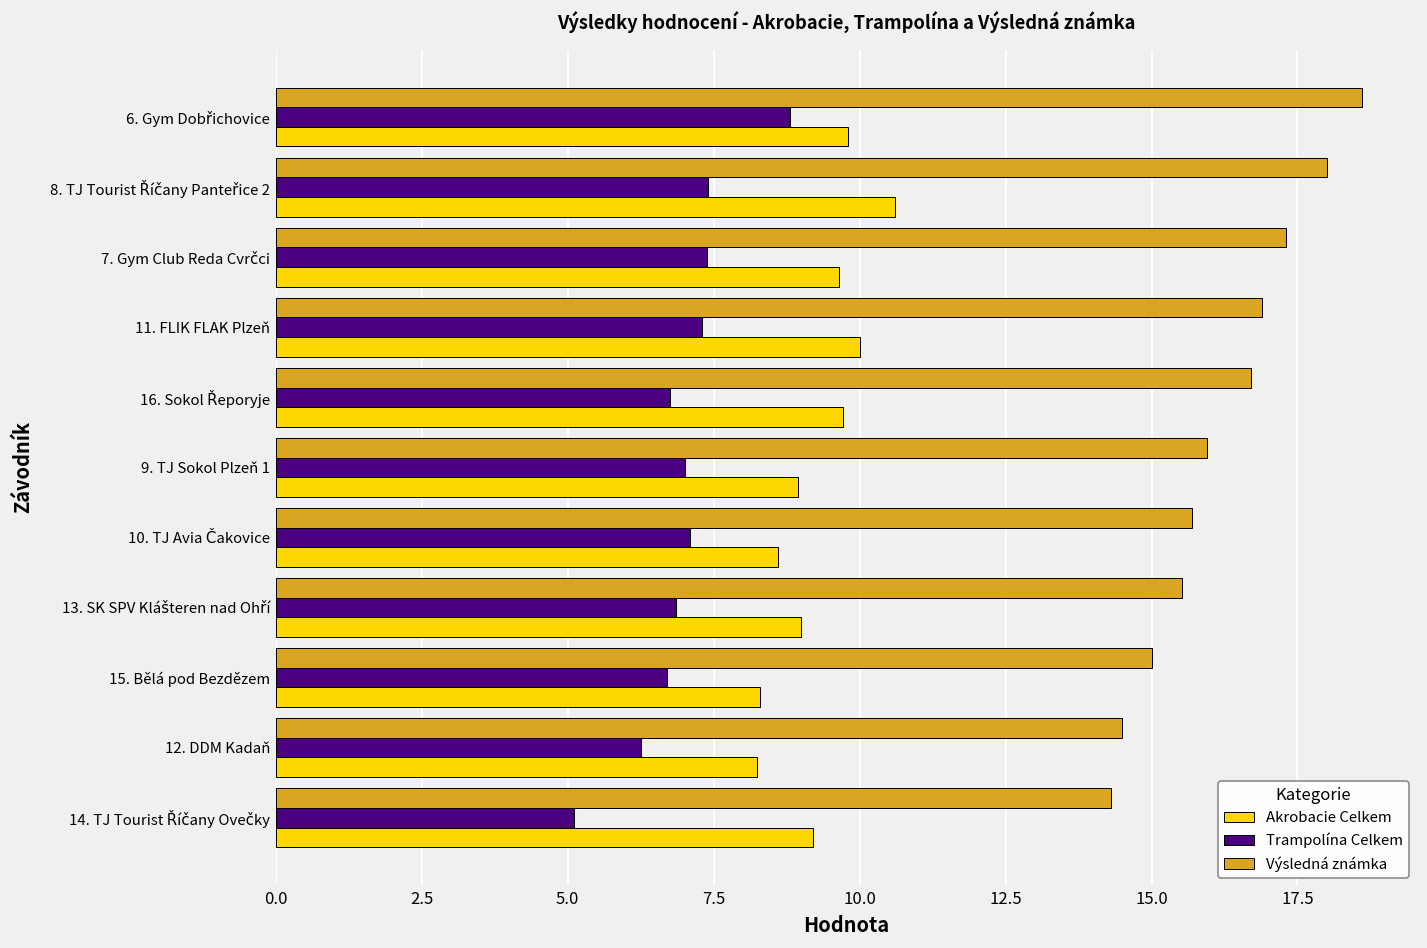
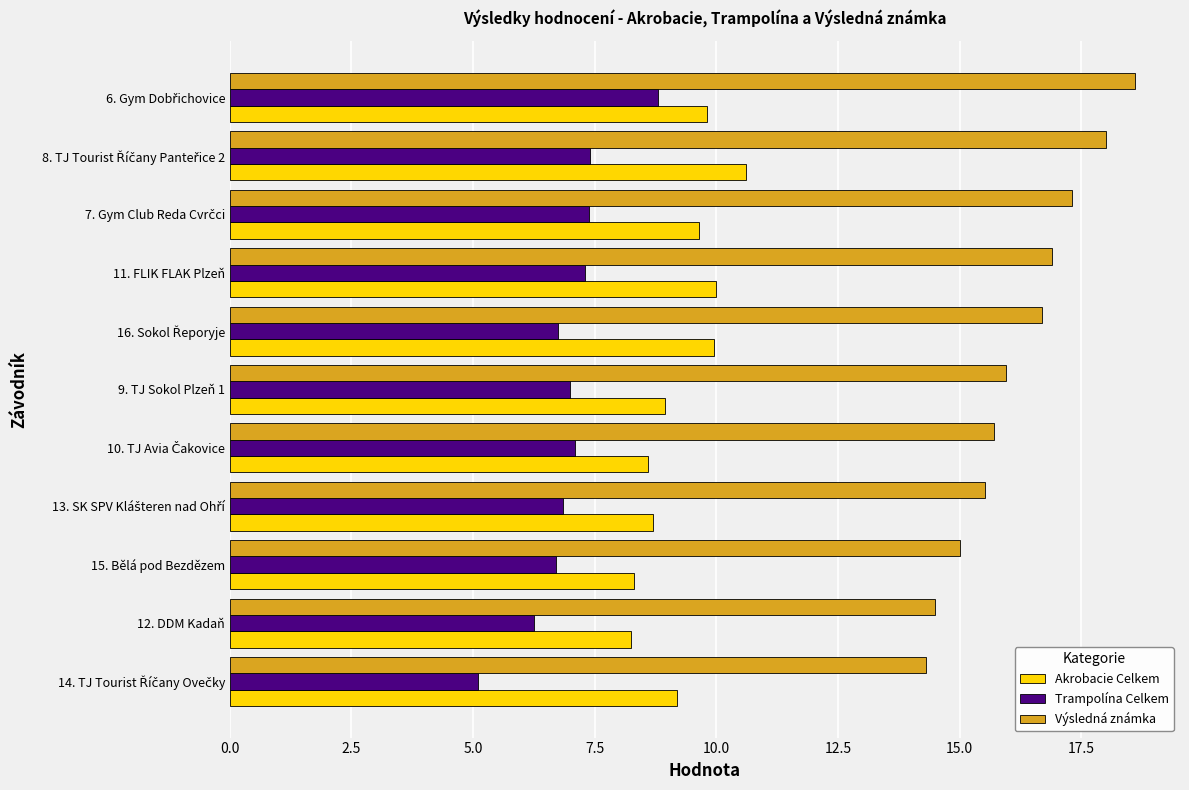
Akrobacie Celkem, 16. Sokol Řeporyje: 9.7 -> 10.0
Akrobacie Celkem, 13. SK SPV Klášteren nad Ohří: 9.0 -> 8.7
